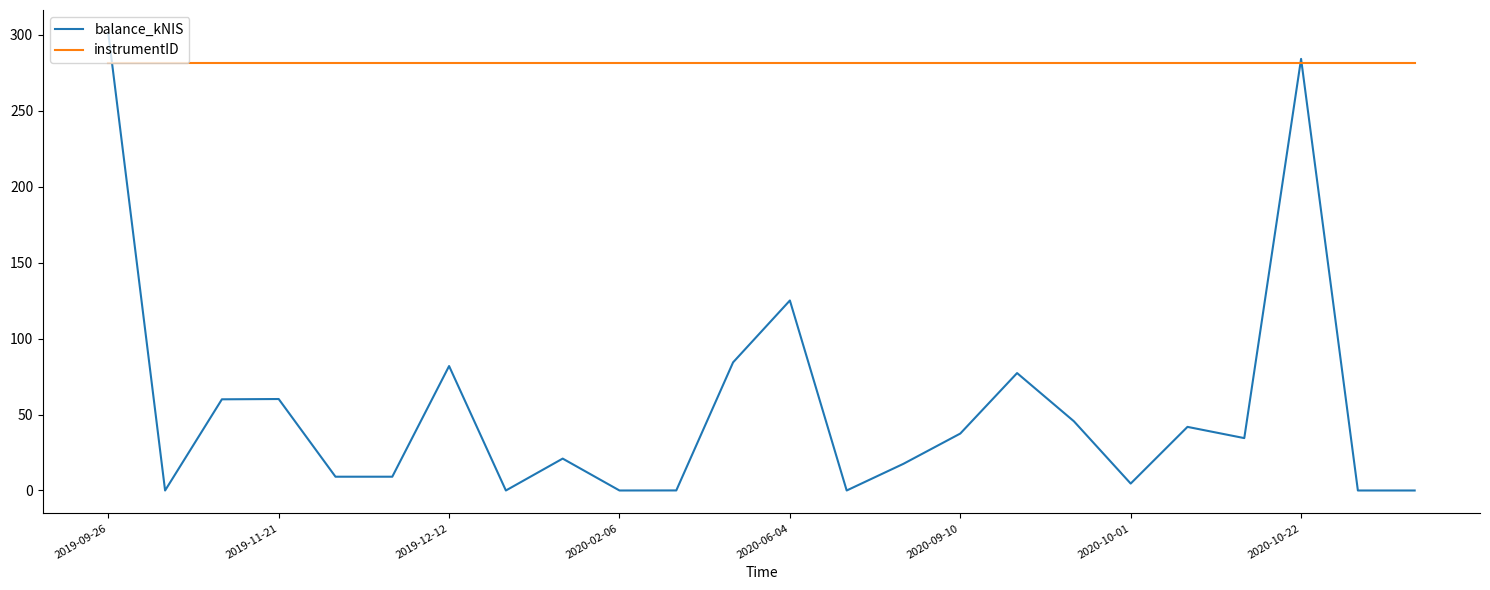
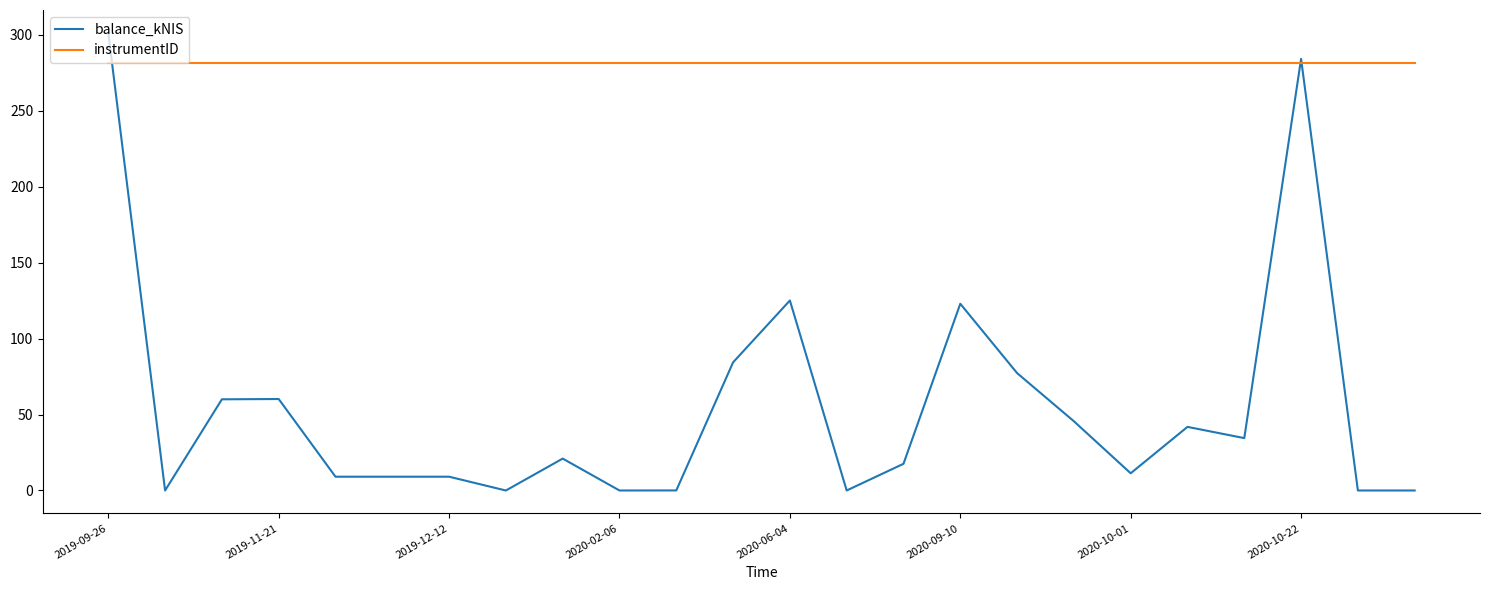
balance_kNIS, 2019-12-12: 82 -> 9
balance_kNIS, 2020-09-10: 37 -> 123
balance_kNIS, 2020-10-01: 5 -> 11
